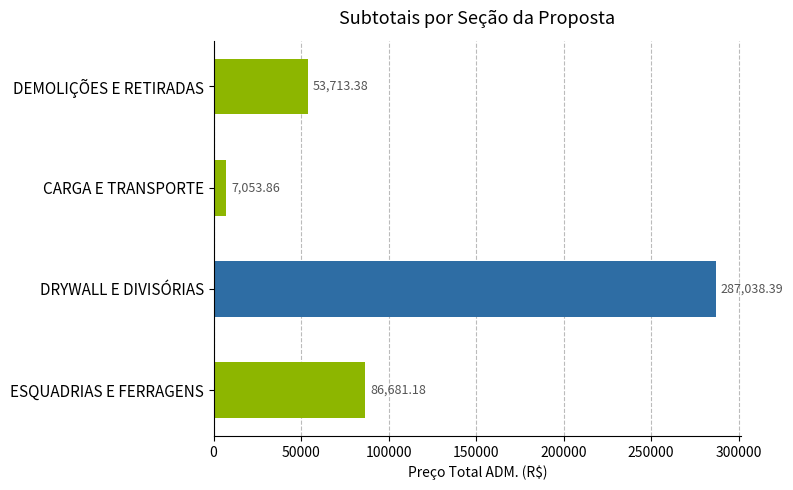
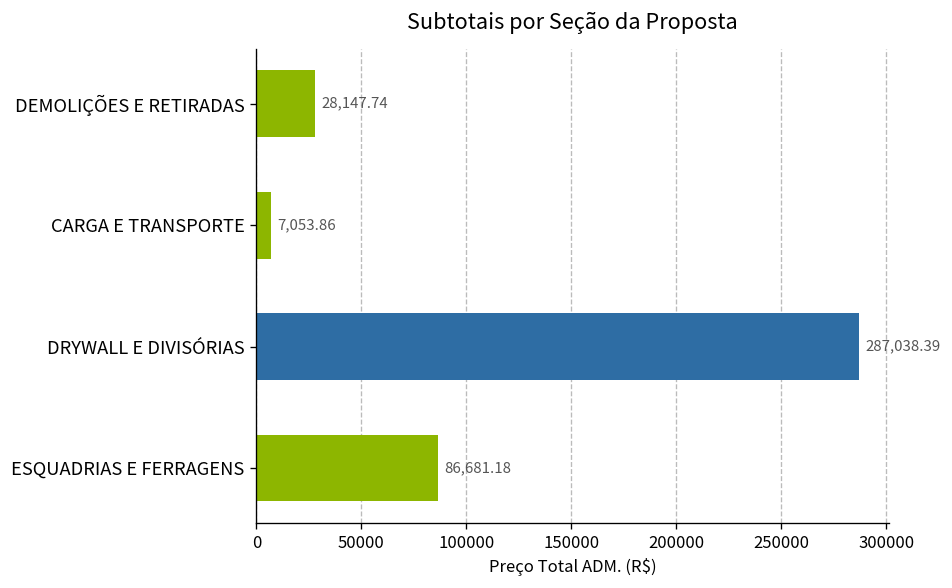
DEMOLIÇÕES E RETIRADAS: 53,713.38 -> 28,147.74
